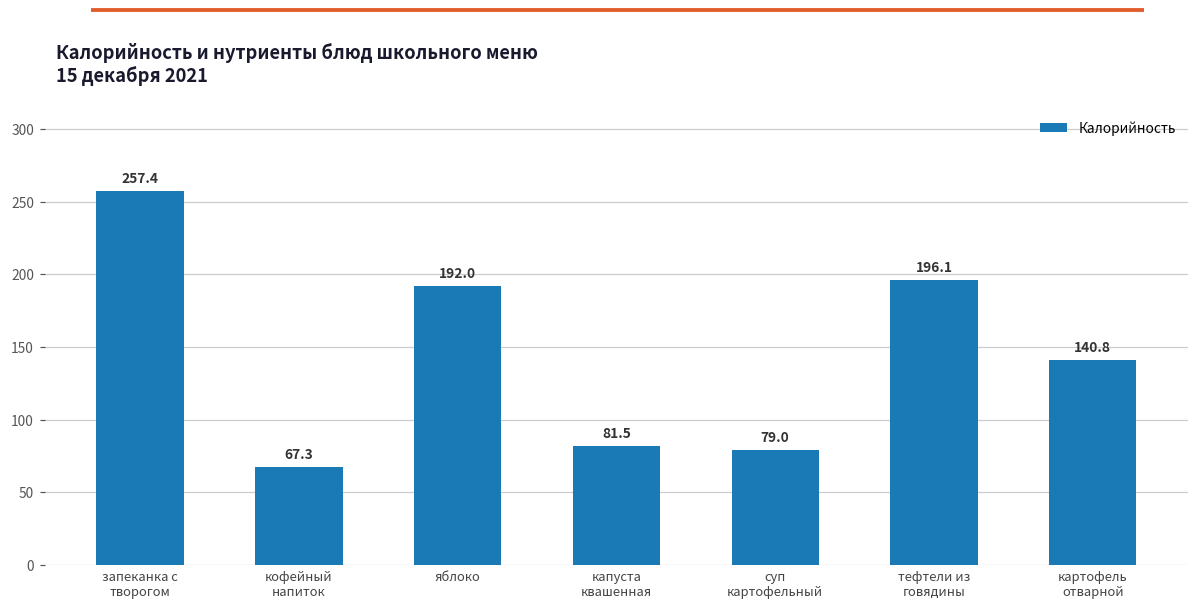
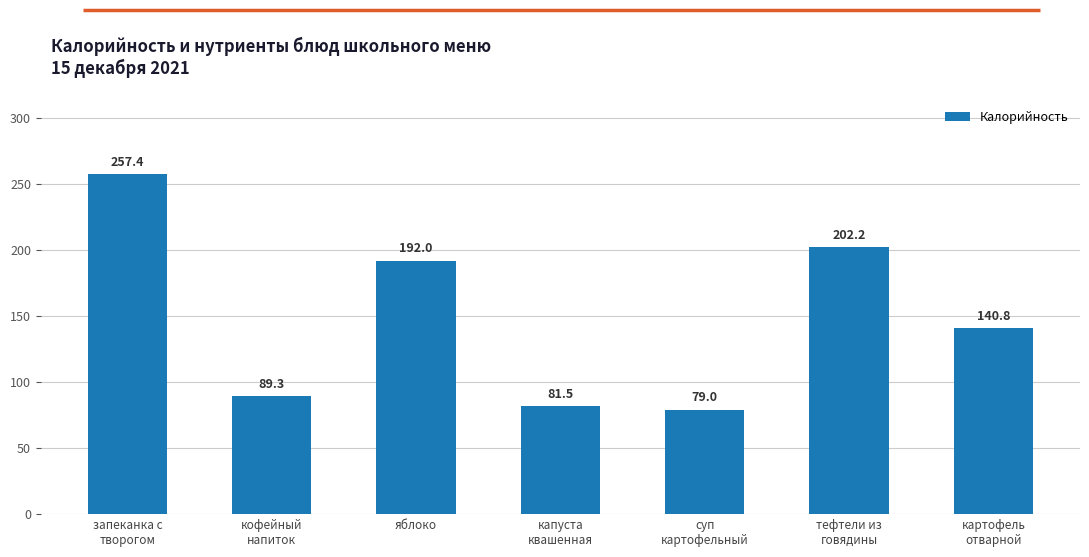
кофейный напиток: 67.3 -> 89.3
тефтели из говядины: 196.1 -> 202.2
